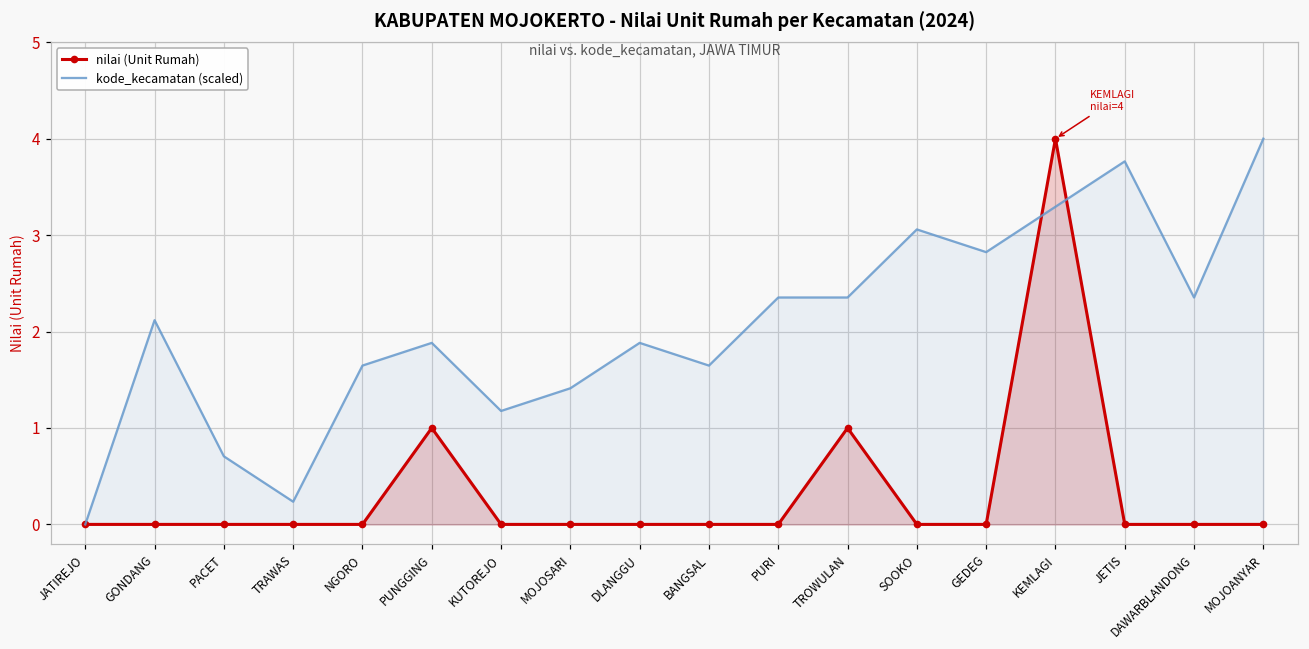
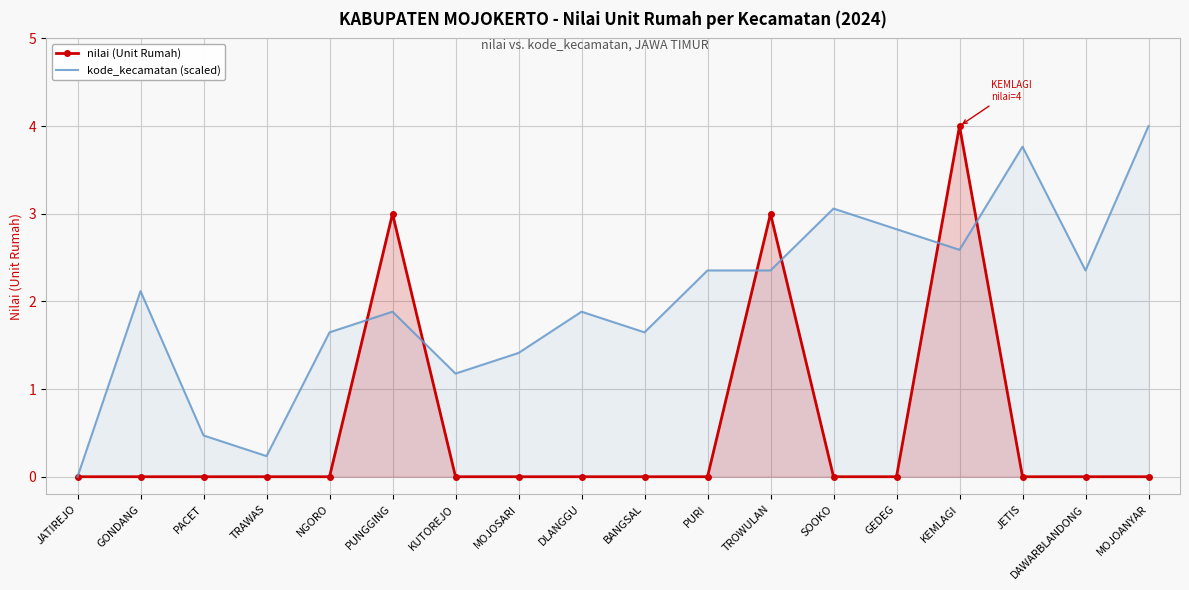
kode_kecamatan (scaled), PACET: 0.7 -> 0.5
nilai (Unit Rumah), PUNGGING: 1 -> 3
nilai (Unit Rumah), TROWULAN: 1 -> 3
kode_kecamatan (scaled), KEMLAGI: 3.3 -> 2.6
